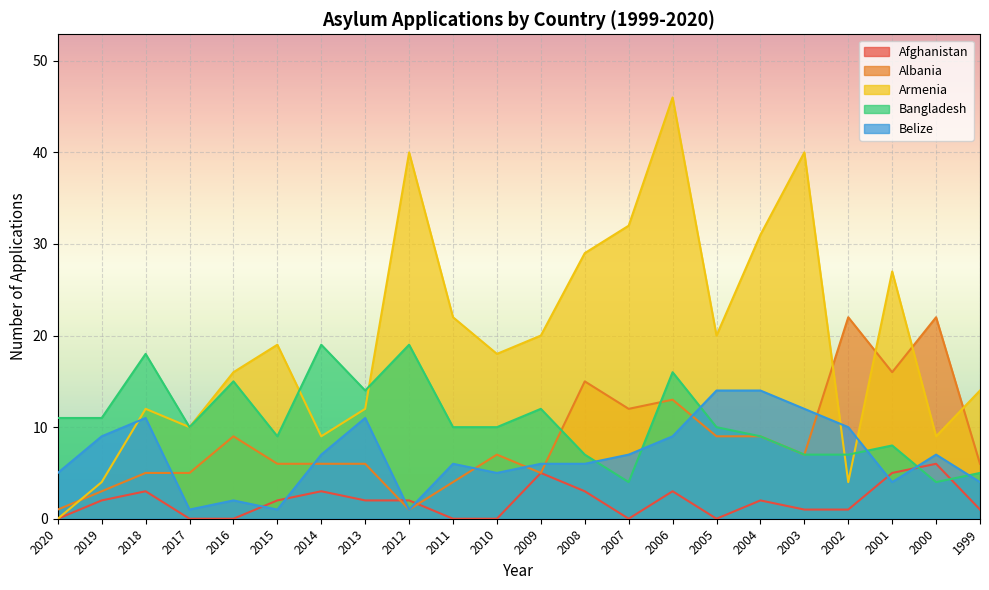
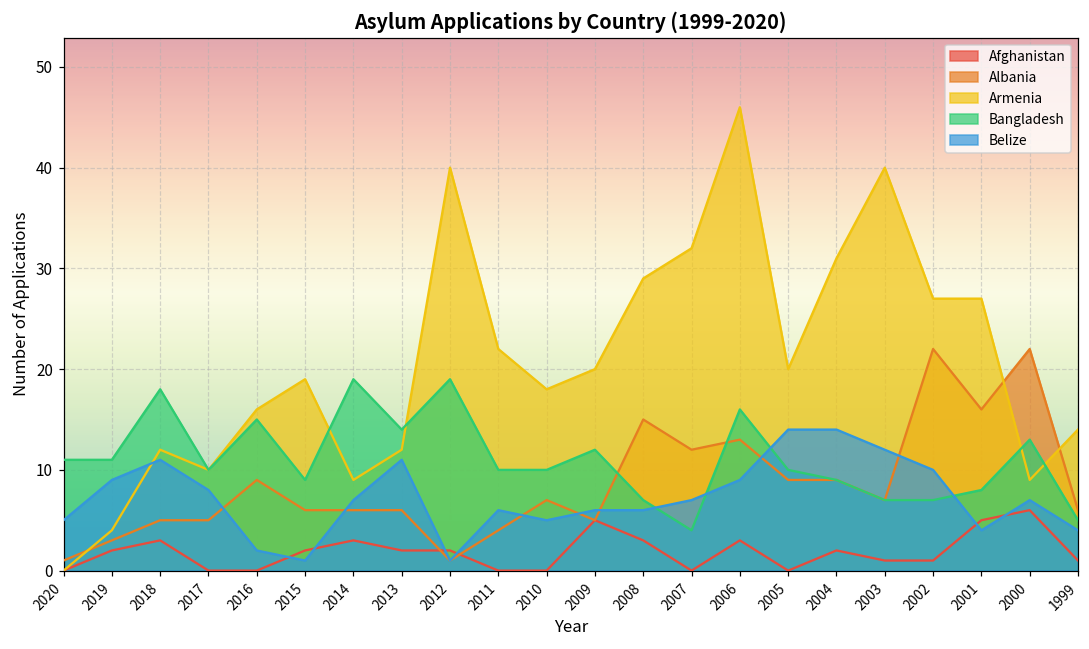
Belize, 2017: 1 -> 8
Armenia, 2002: 4 -> 27
Bangladesh, 2000: 4 -> 13
